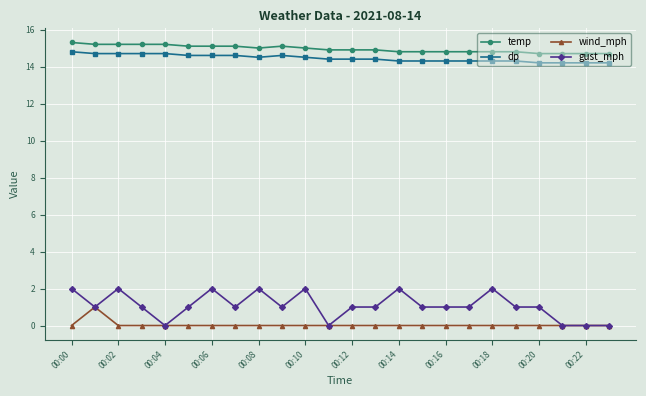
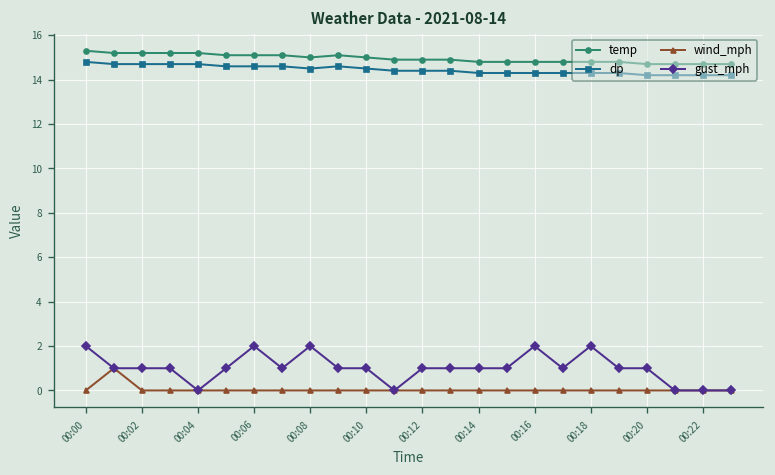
gust_mph, 00:02: 2 -> 1
gust_mph, 00:10: 2 -> 1
gust_mph, 00:14: 2 -> 1
gust_mph, 00:16: 1 -> 2
